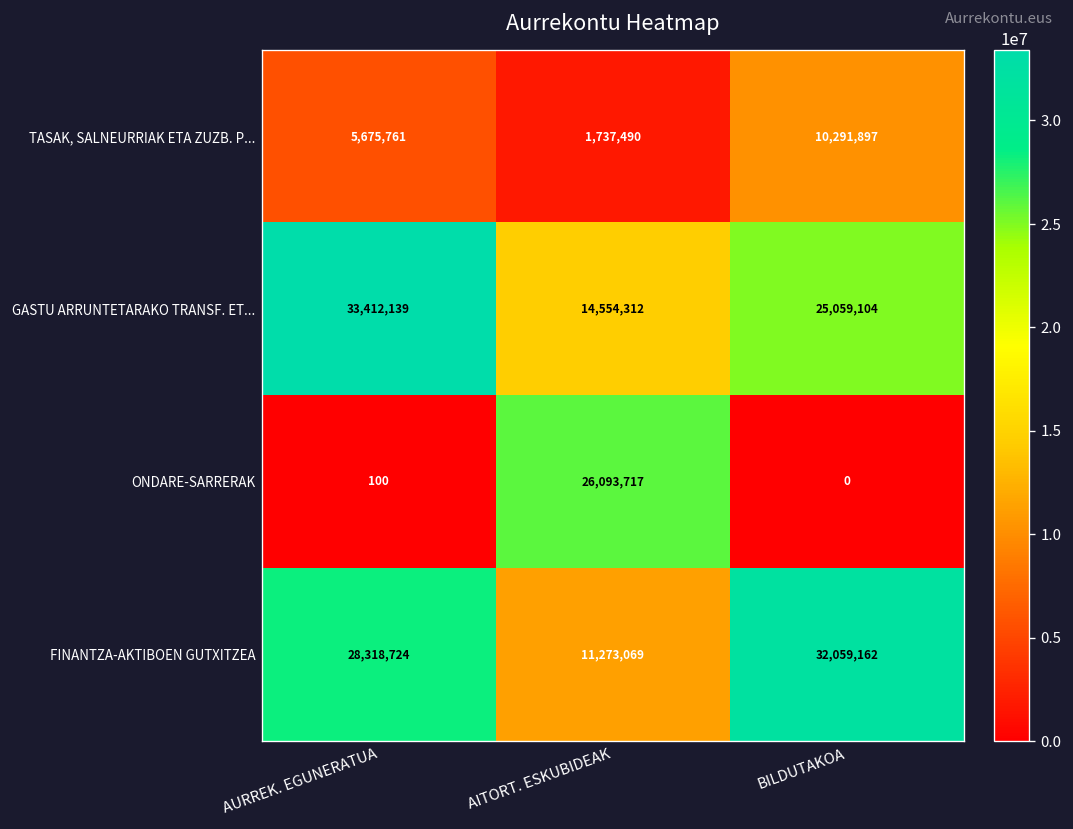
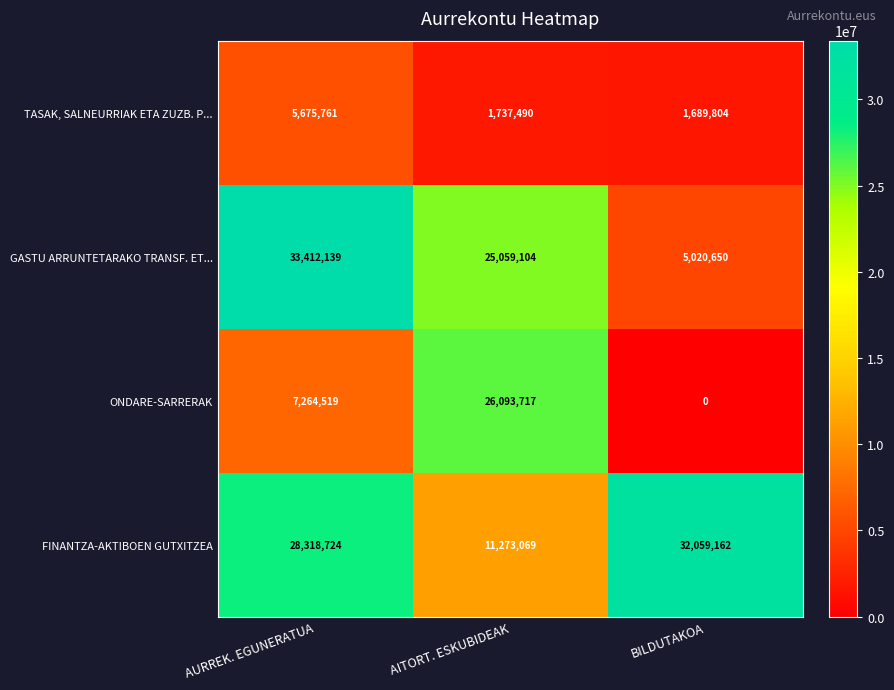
TASAK, SALNEURRIAK ETA ZUZB. P..., BILDUTAKOA: 10,291,897 -> 1,689,804
GASTU ARRUNTETARAKO TRANSF. ET..., AITORT. ESKUBIDEAK: 14,554,312 -> 25,059,104
GASTU ARRUNTETARAKO TRANSF. ET..., BILDUTAKOA: 25,059,104 -> 5,020,650
ONDARE-SARRERAK, AURREK. EGUNERATUA: 100 -> 7,264,519
